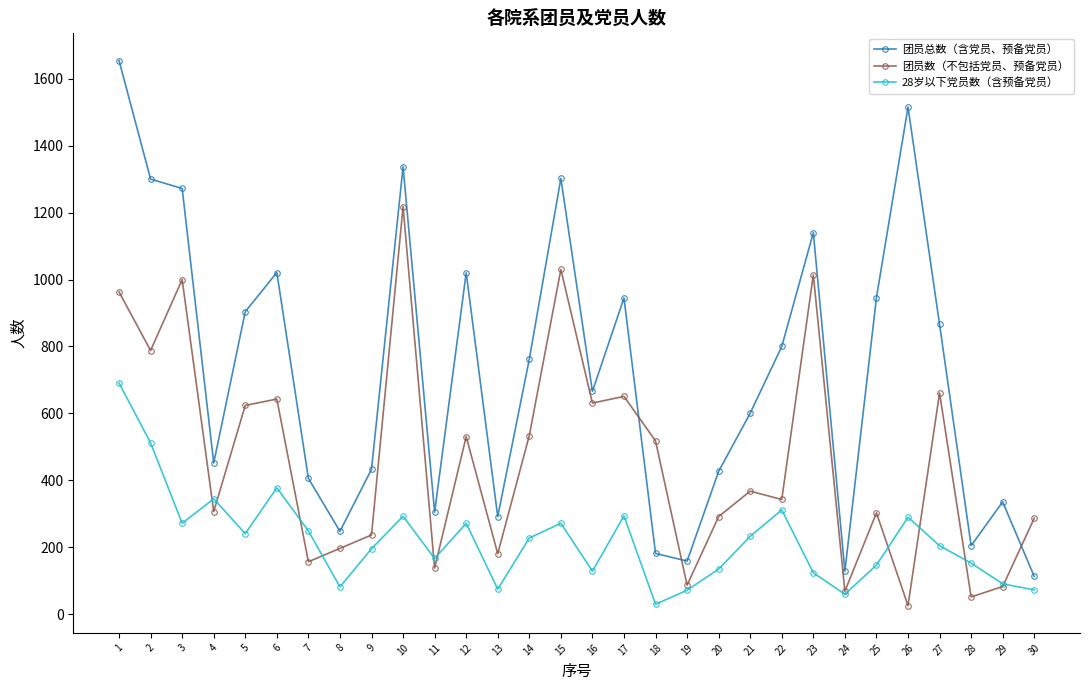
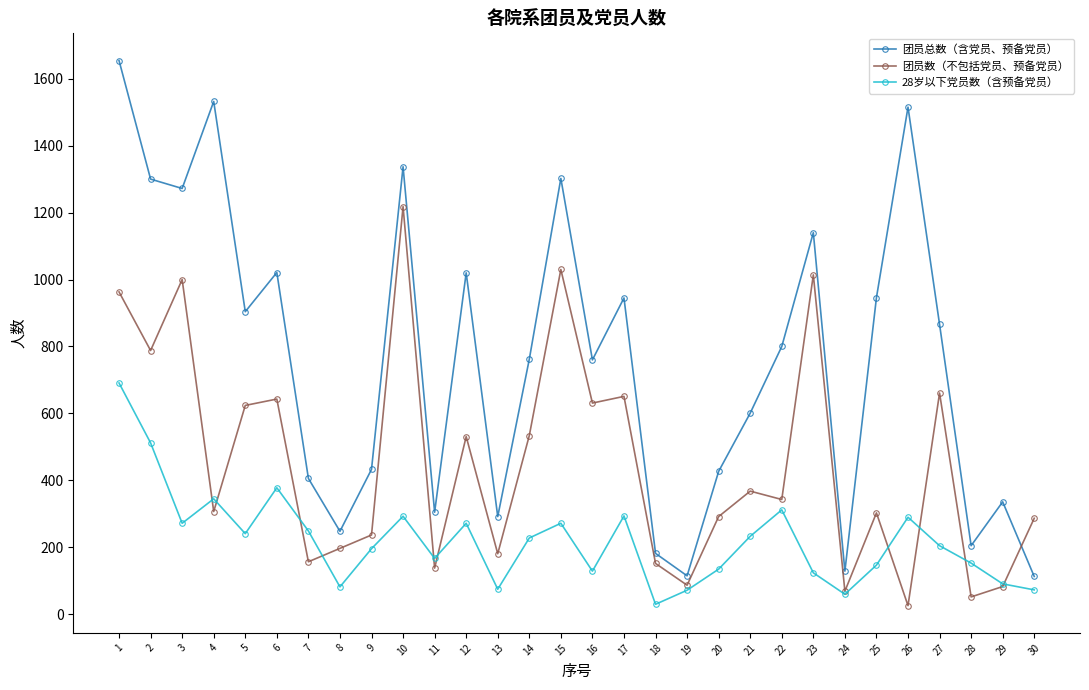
团员总数（含党员、预备党员）, 4: 450 -> 1530
团员总数（含党员、预备党员）, 16: 670 -> 760
团员数（不包括党员、预备党员）, 18: 520 -> 150
团员总数（含党员、预备党员）, 19: 160 -> 120
